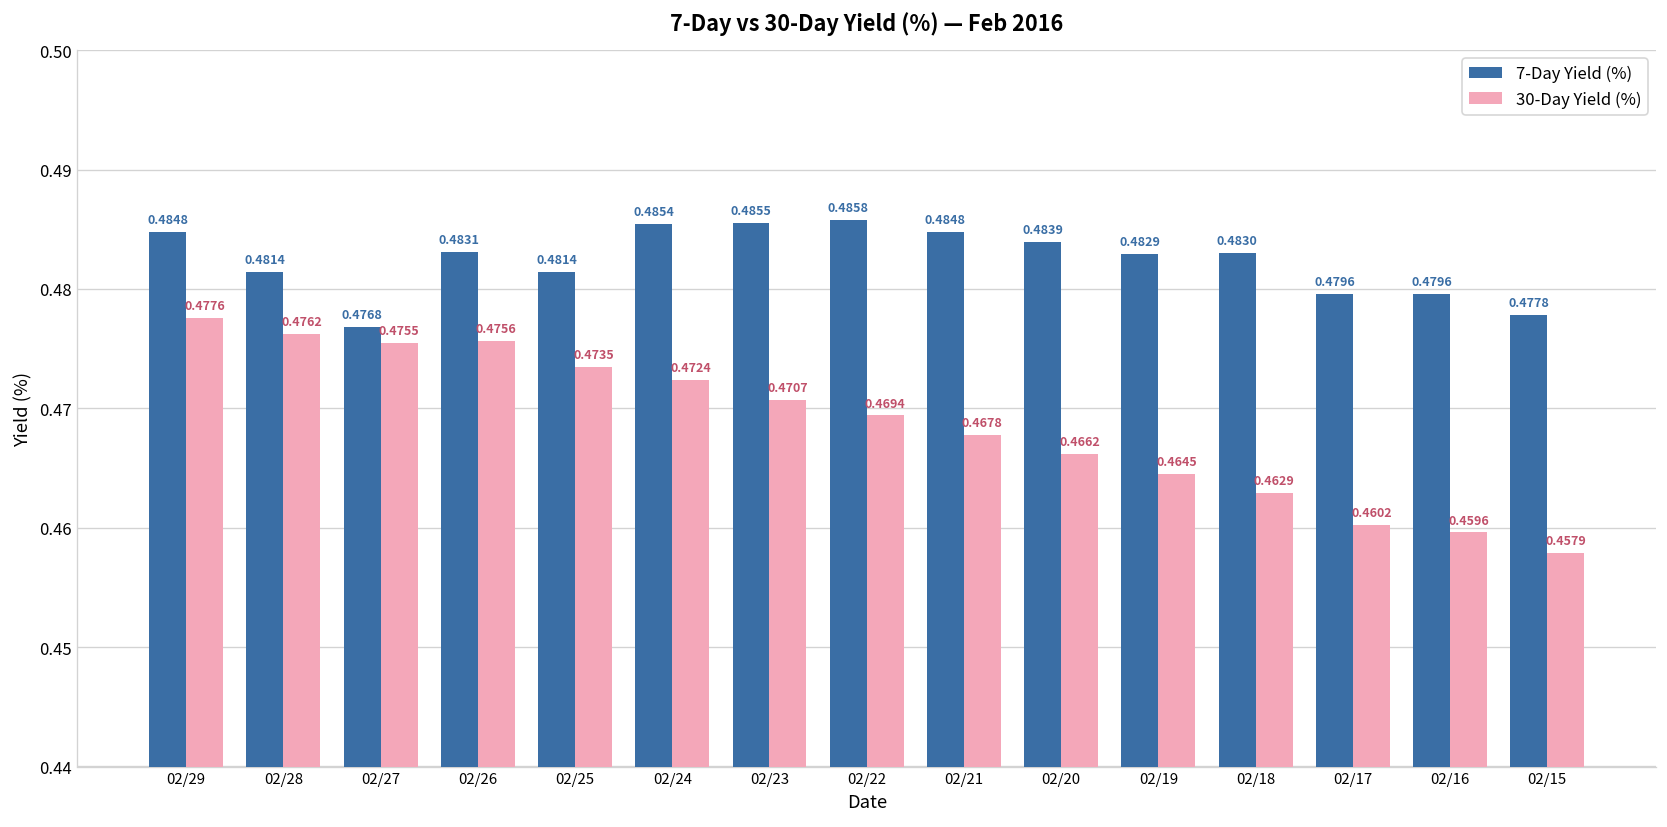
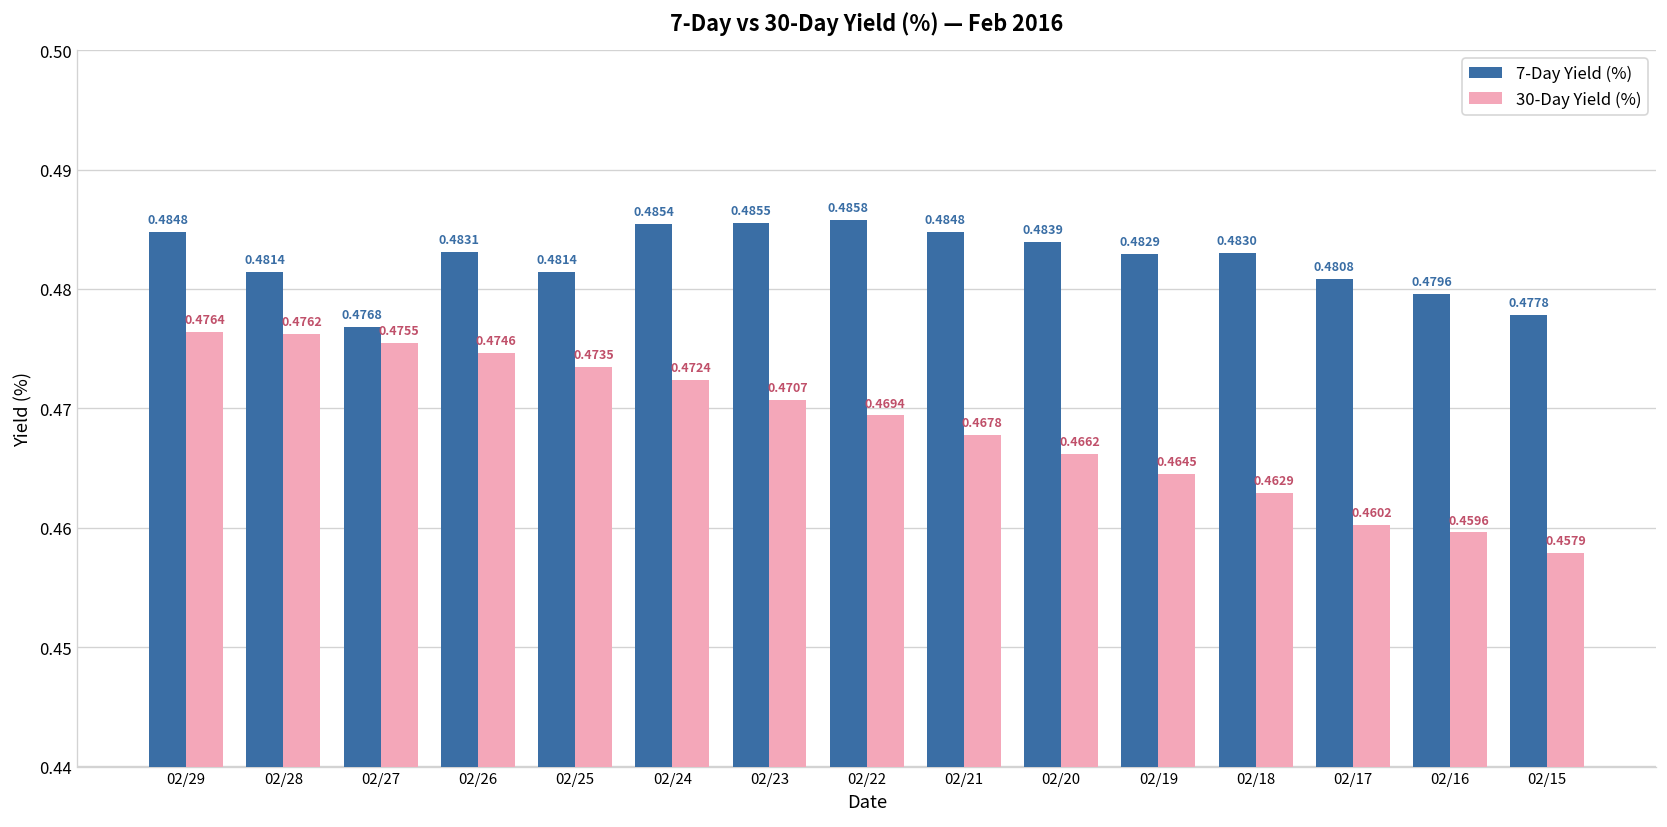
30-Day Yield (%), 02/29: 0.4776 -> 0.4764
30-Day Yield (%), 02/26: 0.4756 -> 0.4746
7-Day Yield (%), 02/17: 0.4796 -> 0.4808
